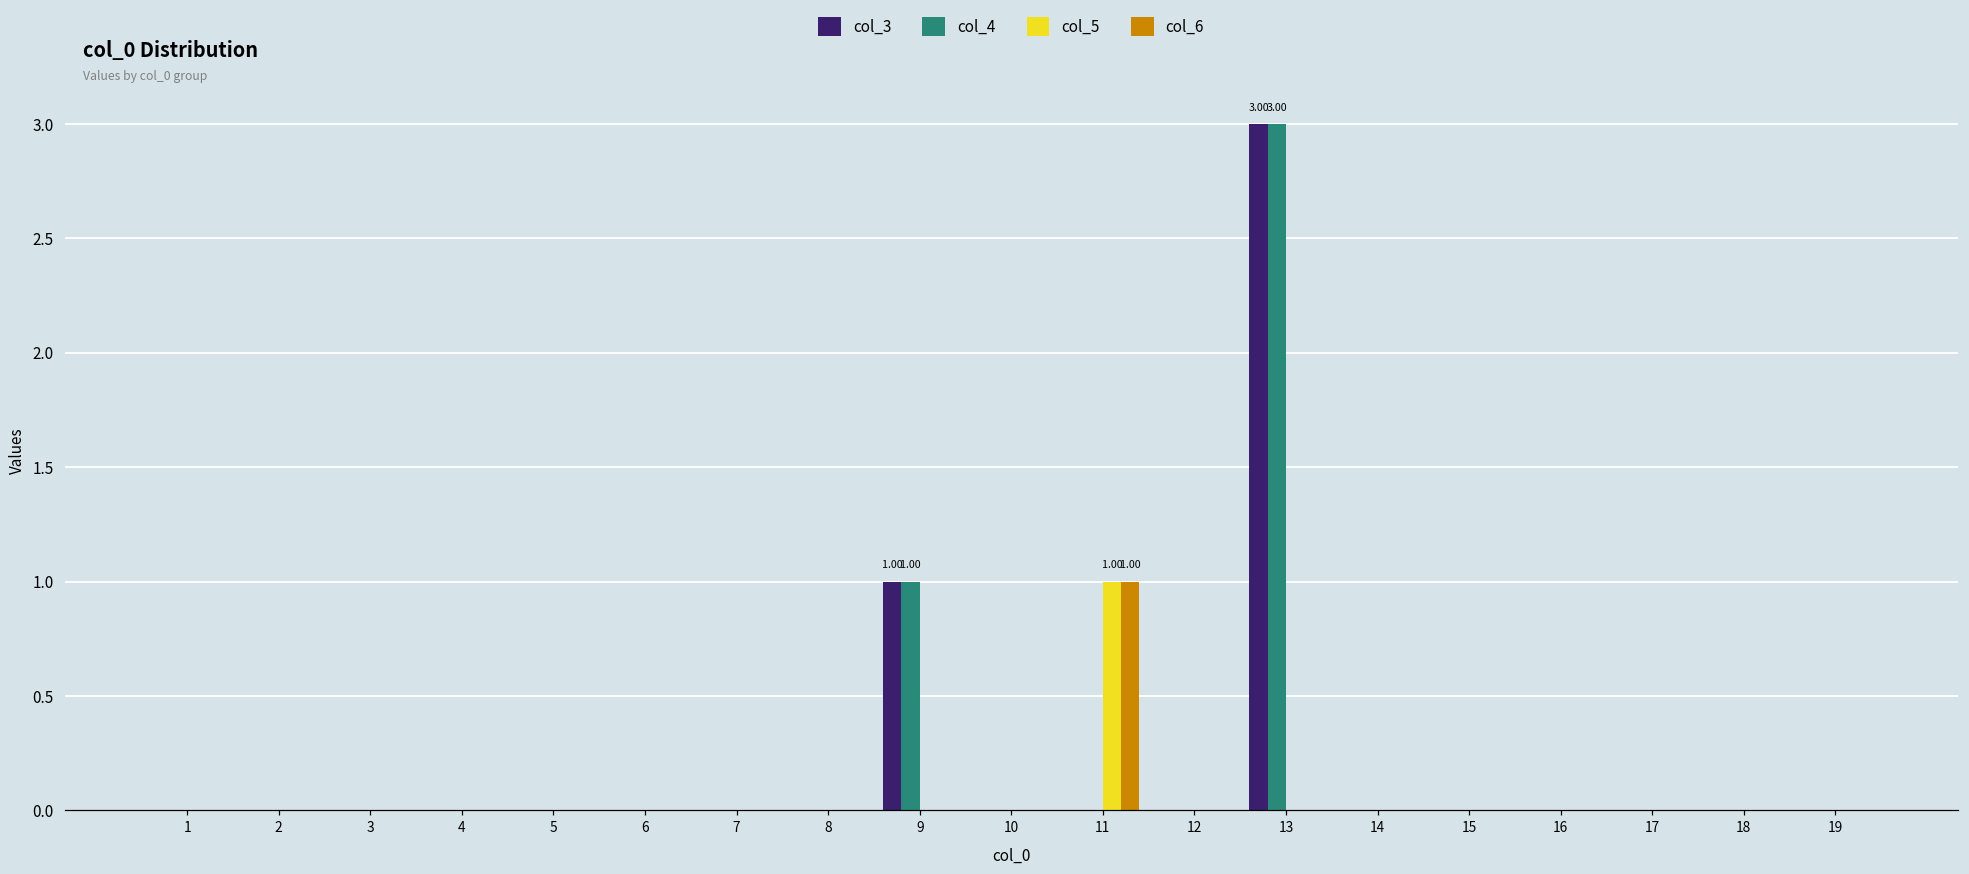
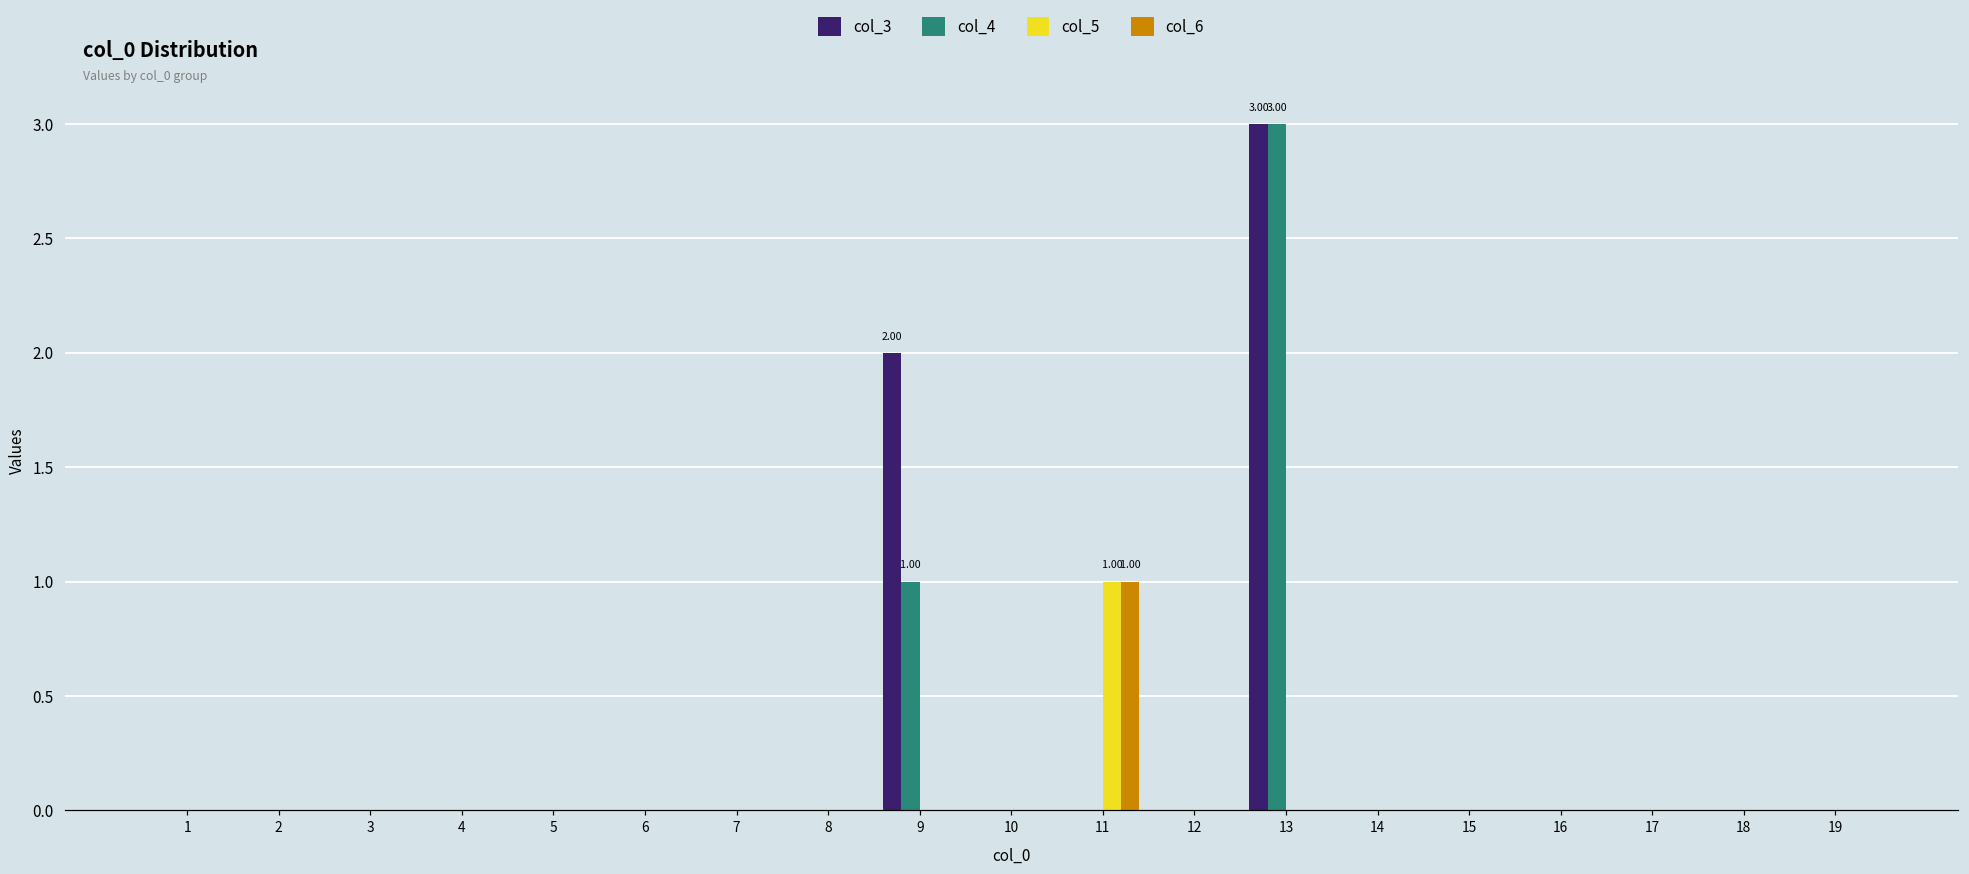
col_3, 9: 1.00 -> 2.00
